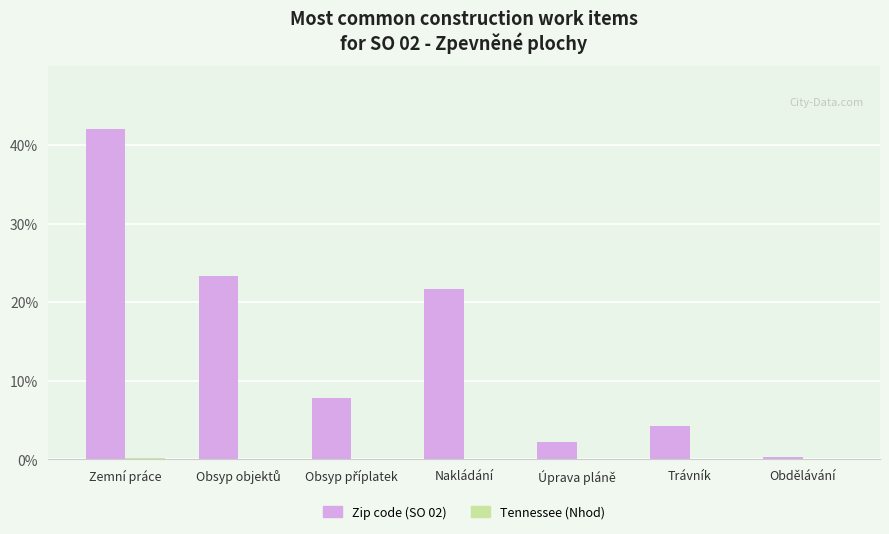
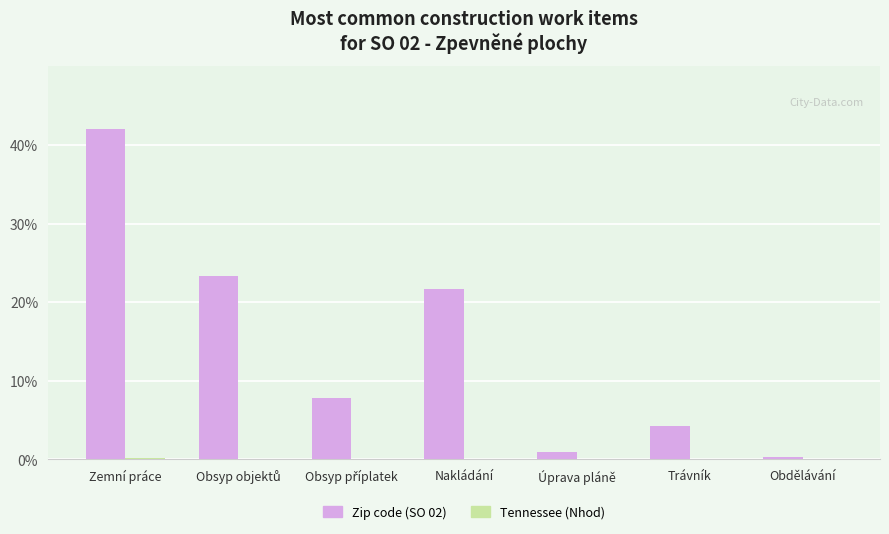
Zip code (SO 02), Úprava pláně: 2% -> 1%
